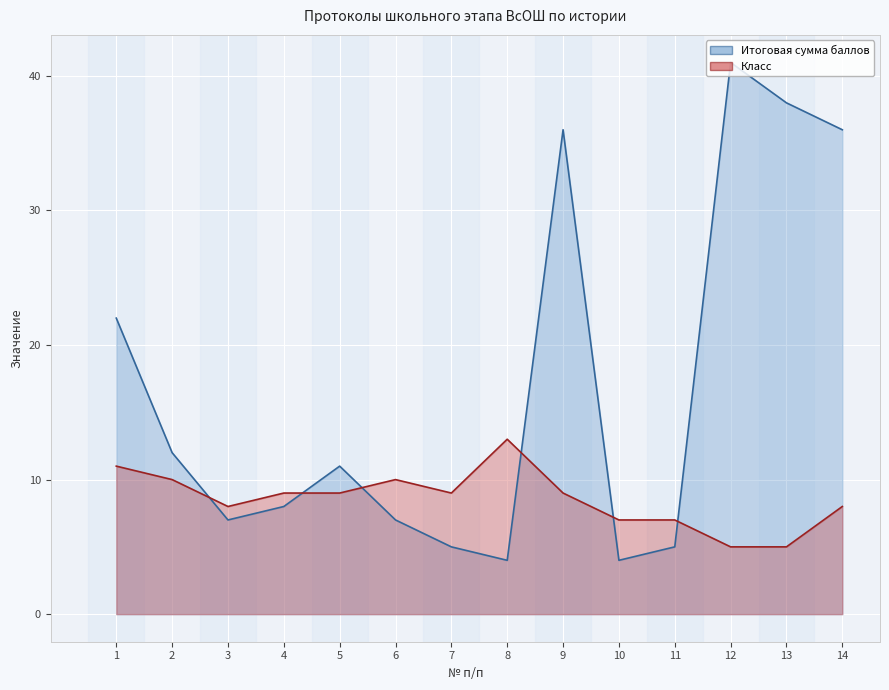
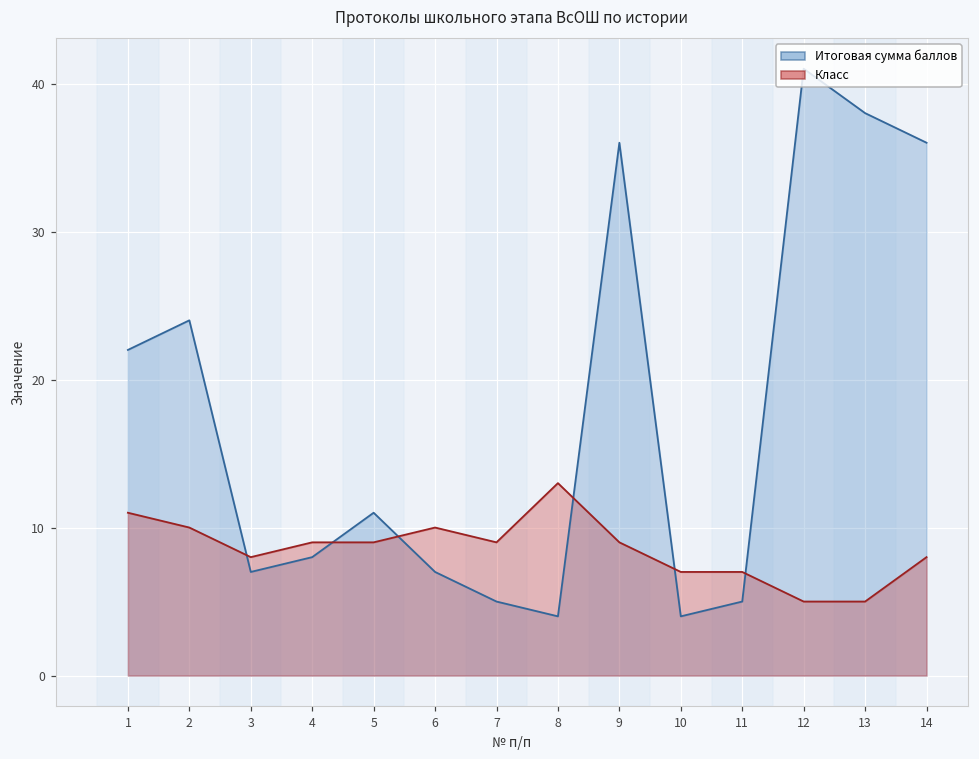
Итоговая сумма баллов, 2: 12 -> 24
